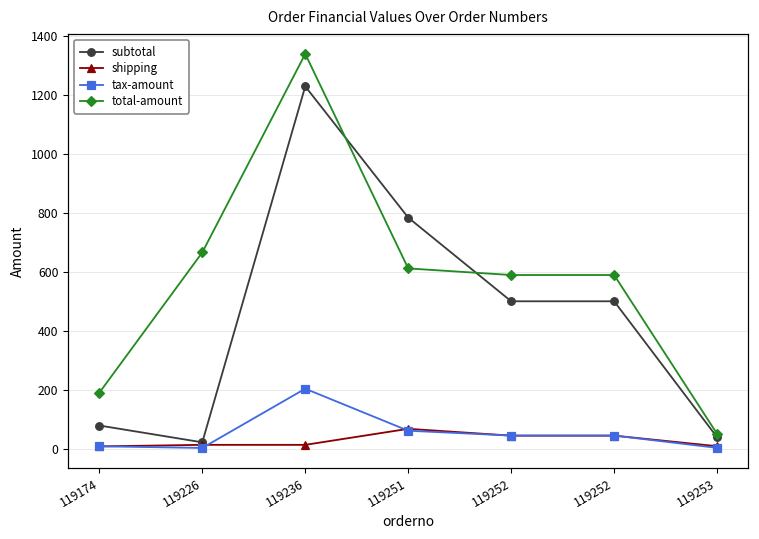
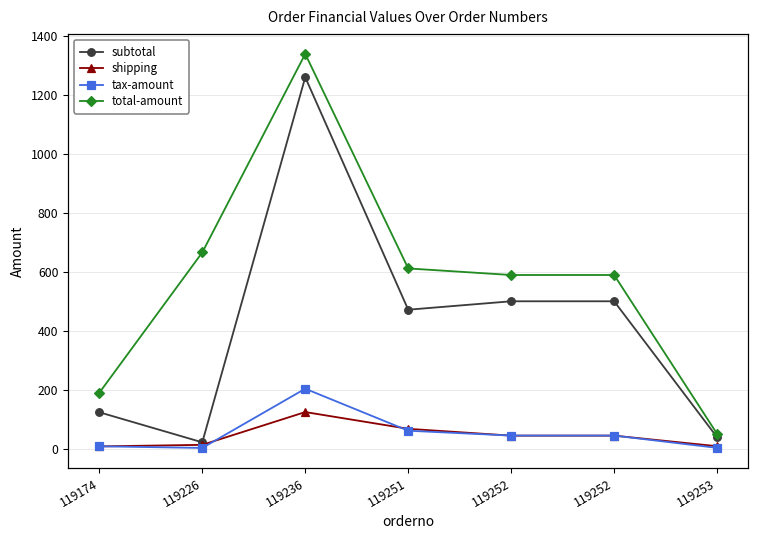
subtotal, 119174: 80 -> 120
subtotal, 119236: 1230 -> 1260
shipping, 119236: 10 -> 120
subtotal, 119251: 780 -> 470
